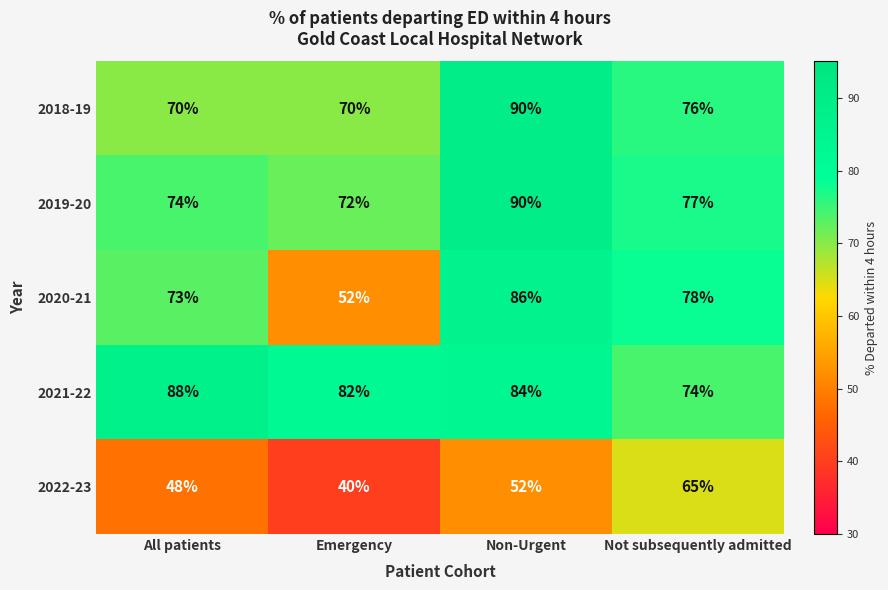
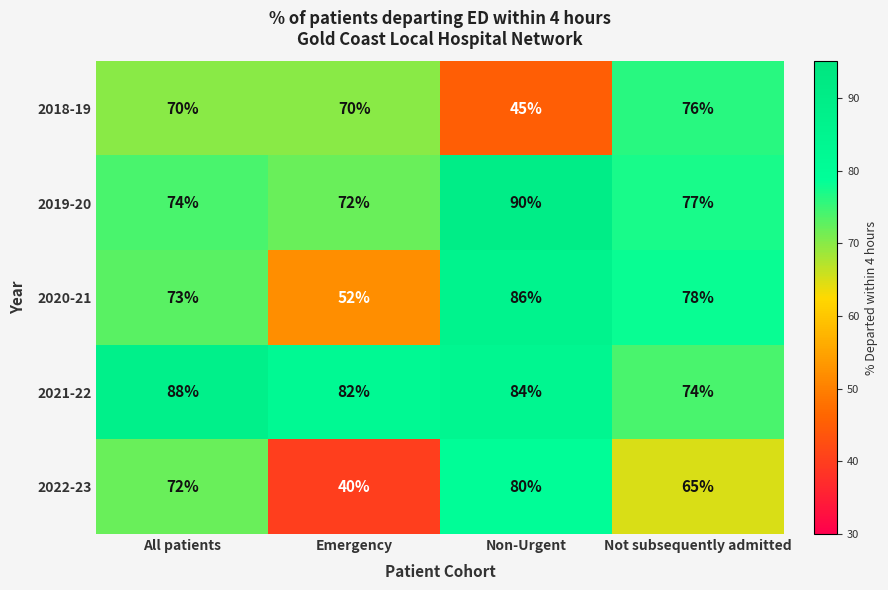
2018-19, Non-Urgent: 90% -> 45%
2022-23, All patients: 48% -> 72%
2022-23, Non-Urgent: 52% -> 80%
